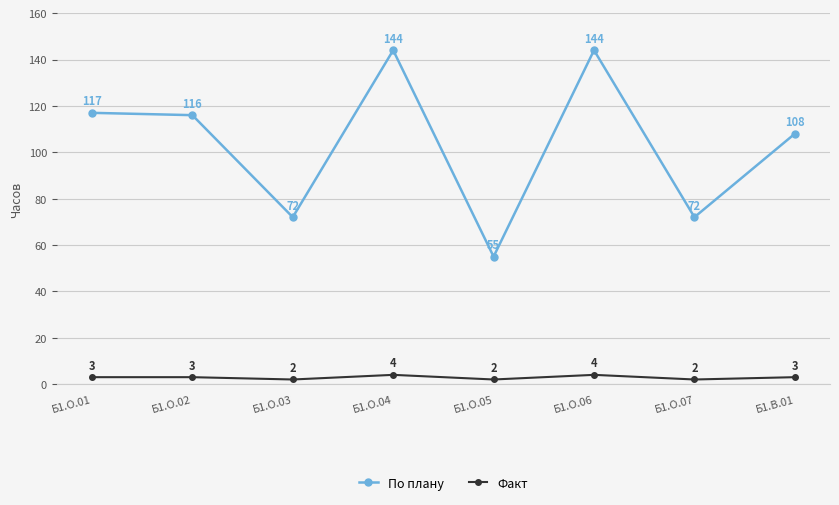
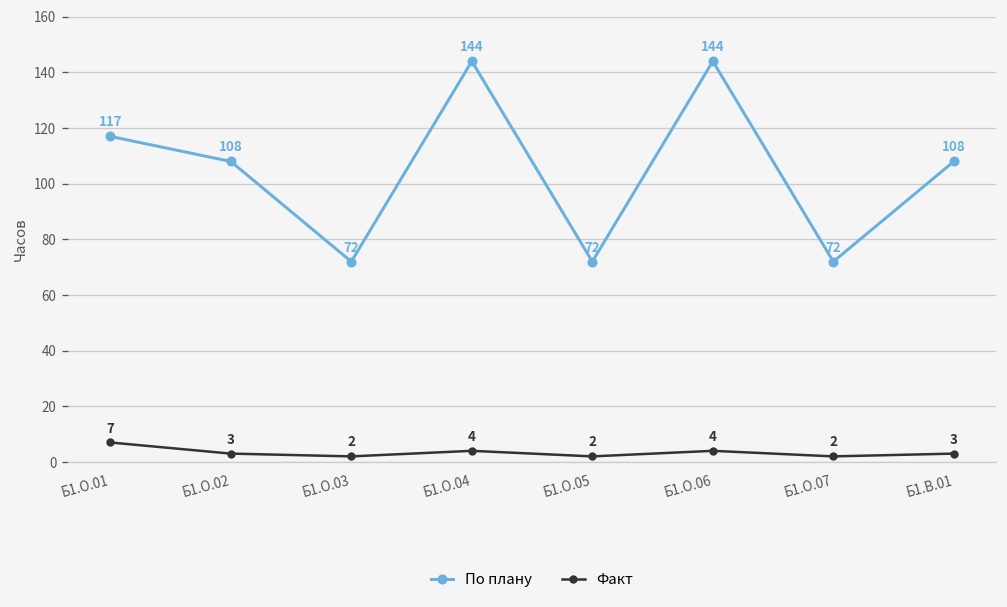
Факт, Б1.О.01: 3 -> 7
По плану, Б1.О.02: 116 -> 108
По плану, Б1.О.05: 55 -> 72
